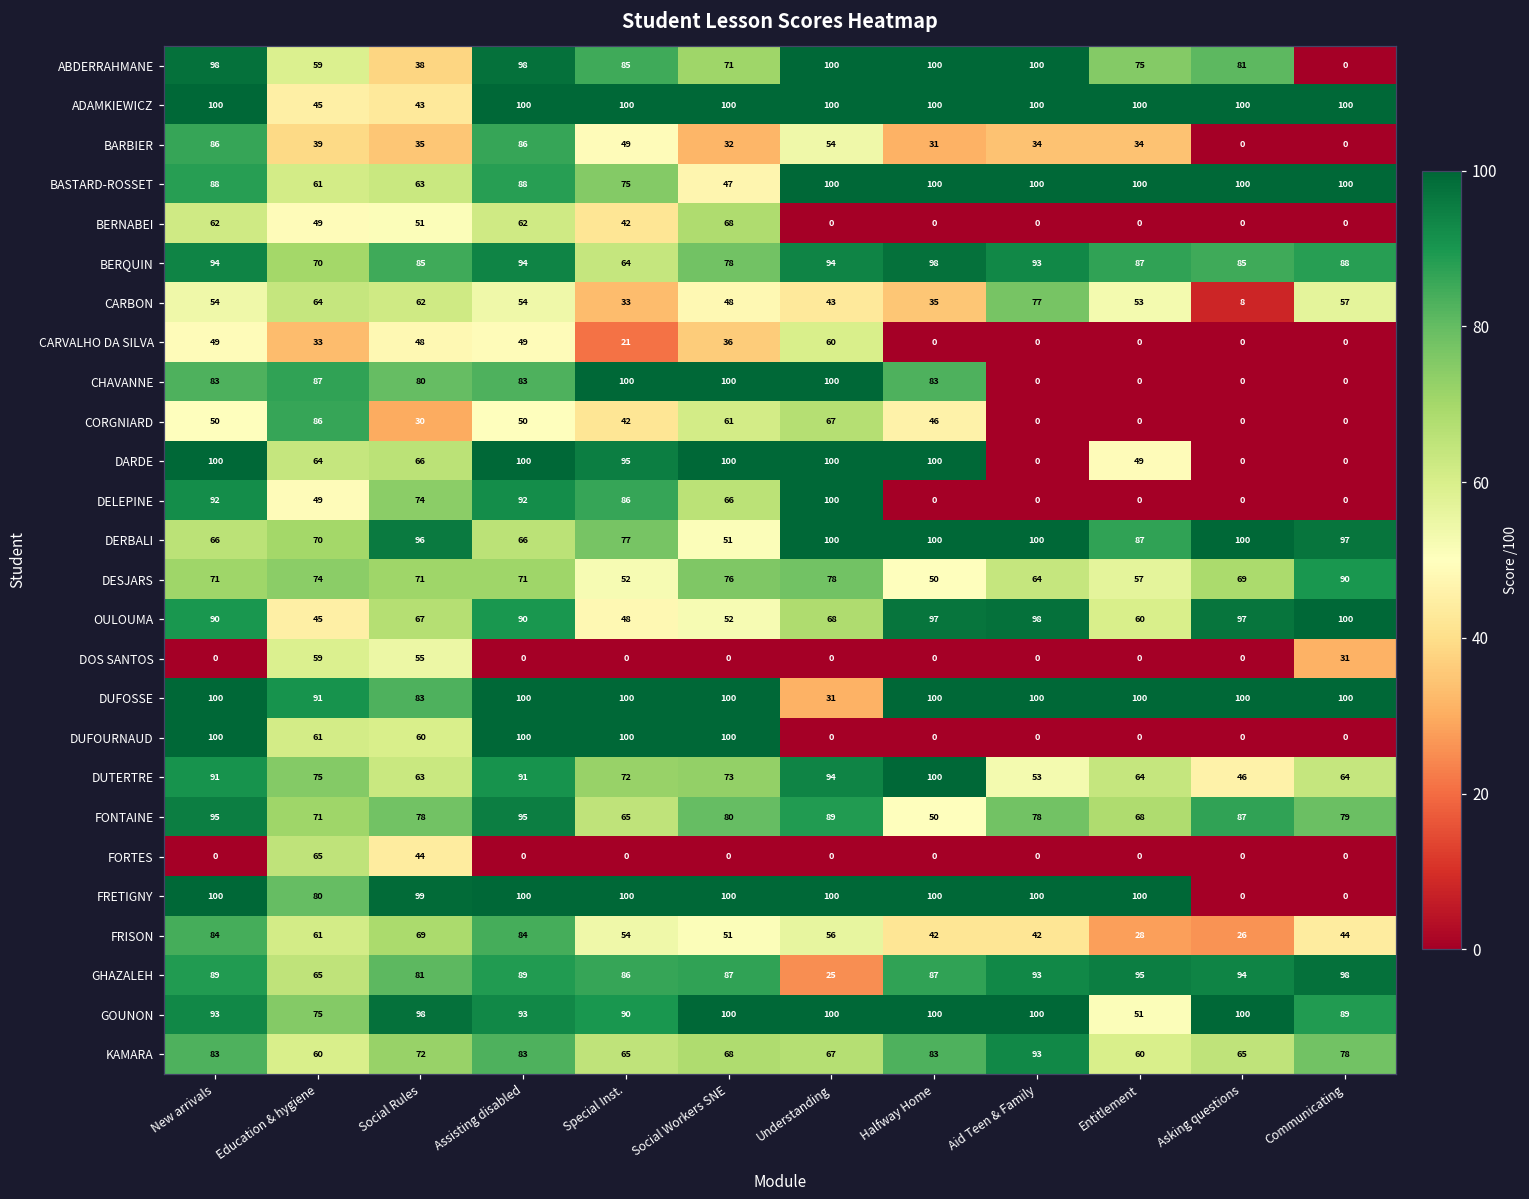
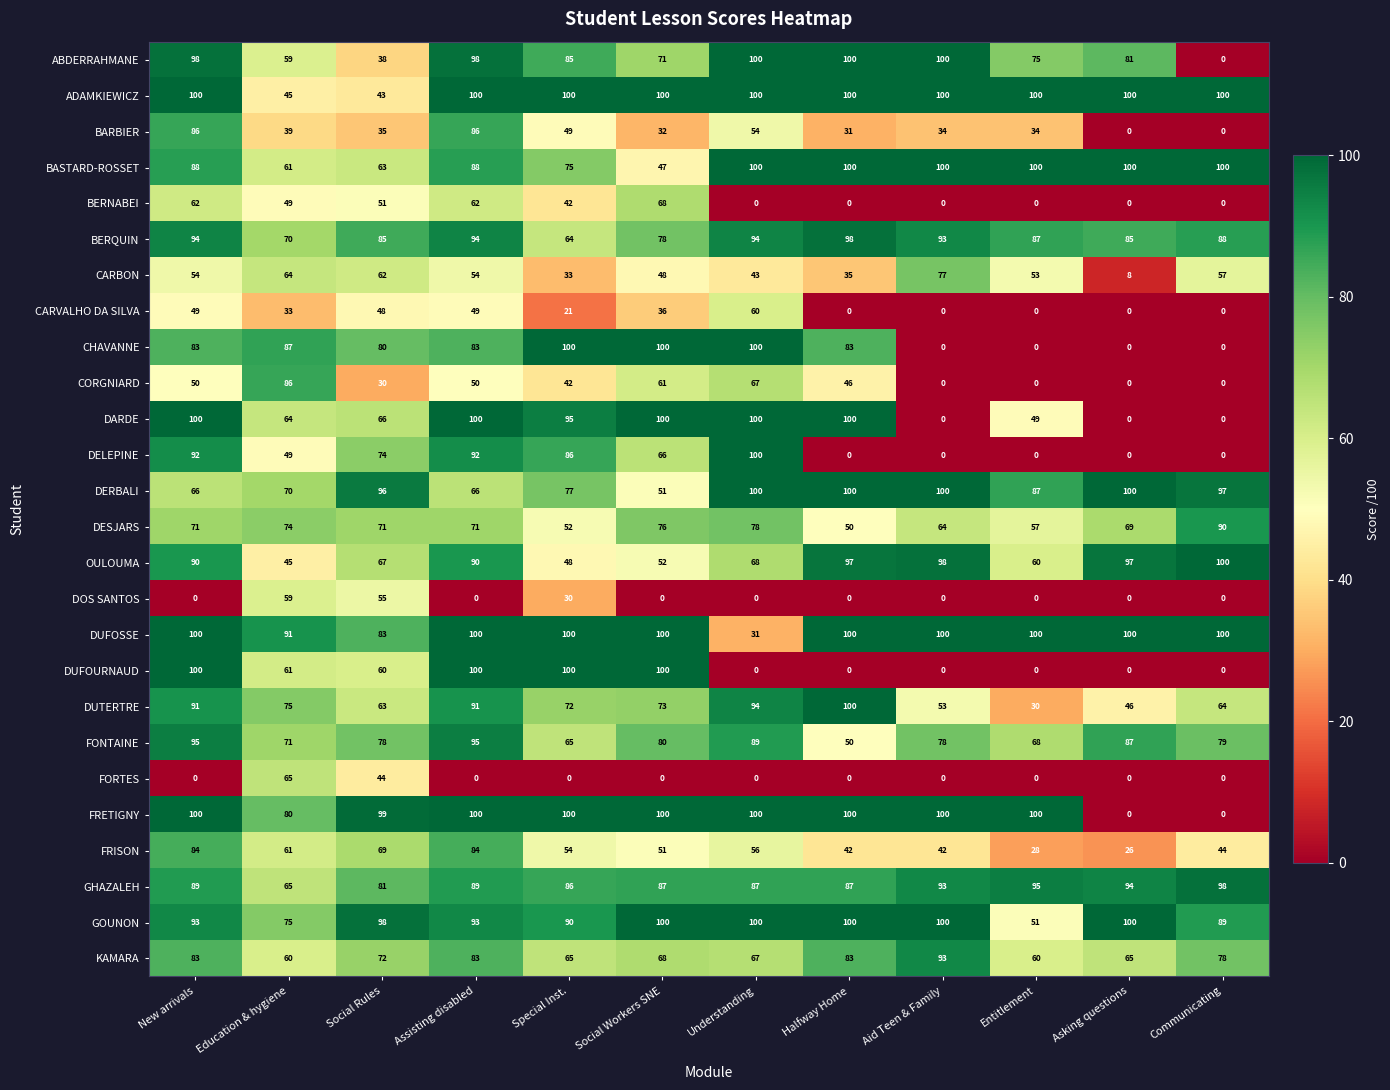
DOS SANTOS, Special Inst.: 0 -> 30
DOS SANTOS, Communicating: 31 -> 0
DUTERTRE, Entitlement: 64 -> 30
GHAZALEH, Understanding: 25 -> 87
